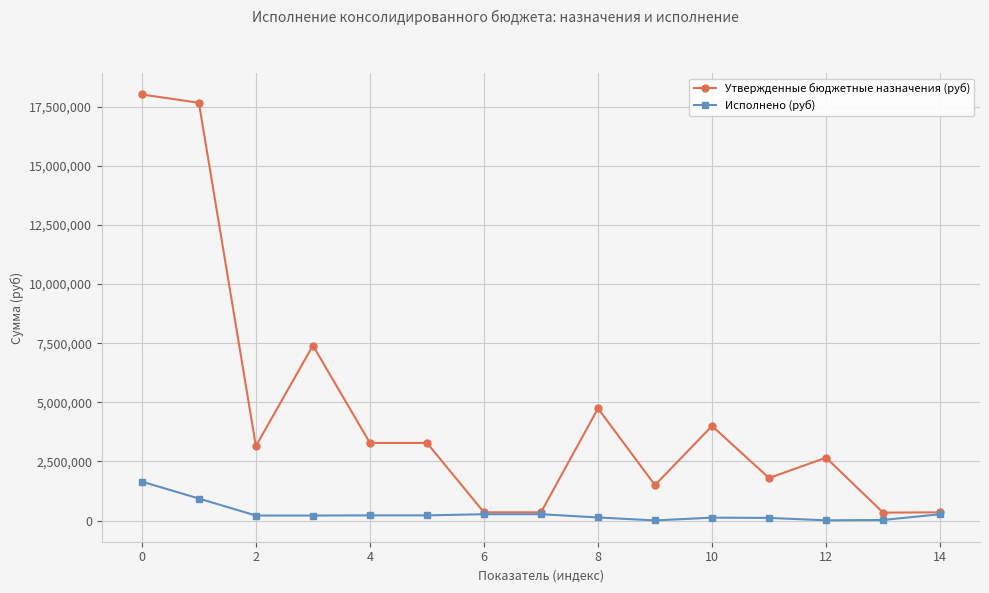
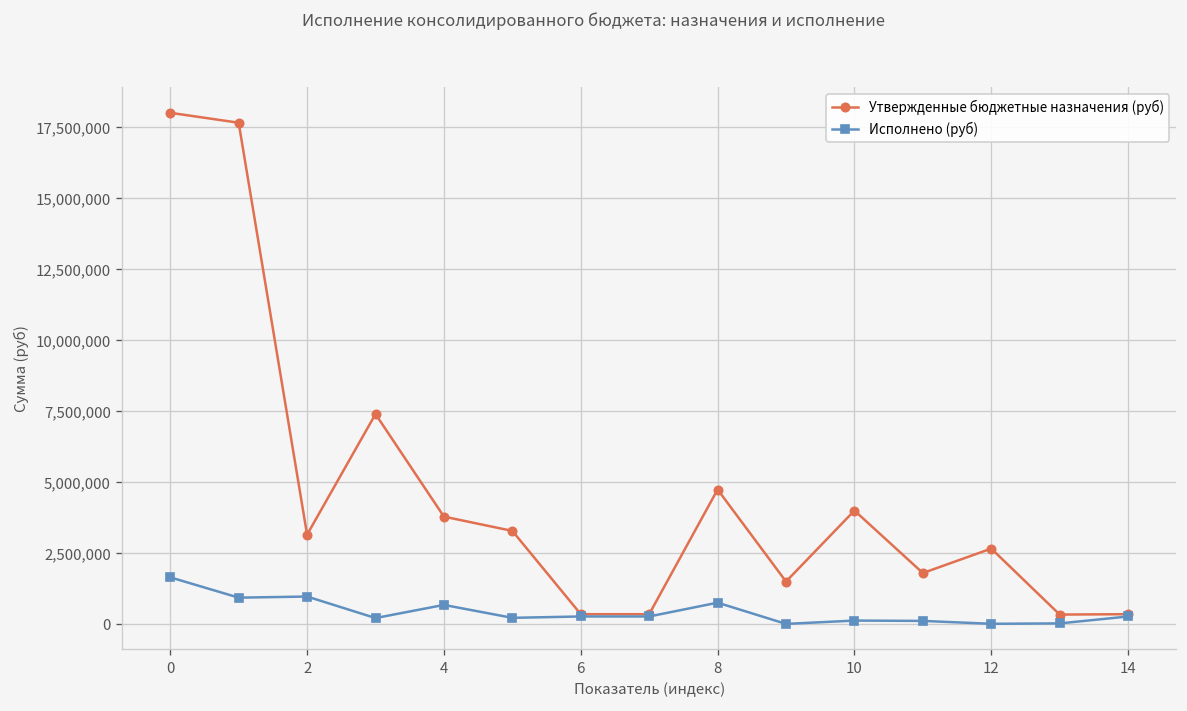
Исполнено (руб), 2: 200,000 -> 1,000,000
Утвержденные бюджетные назначения (руб), 4: 3,300,000 -> 3,800,000
Исполнено (руб), 4: 200,000 -> 700,000
Исполнено (руб), 8: 100,000 -> 800,000
